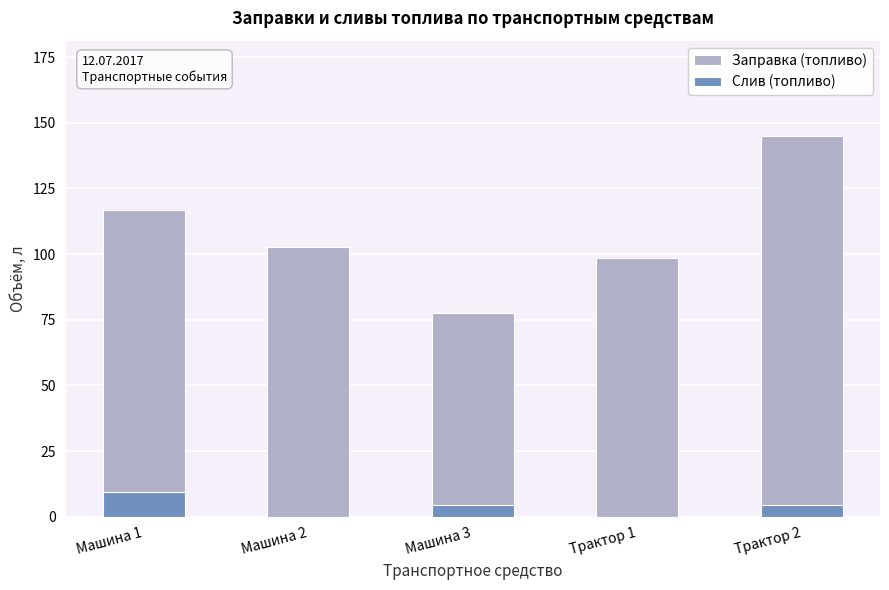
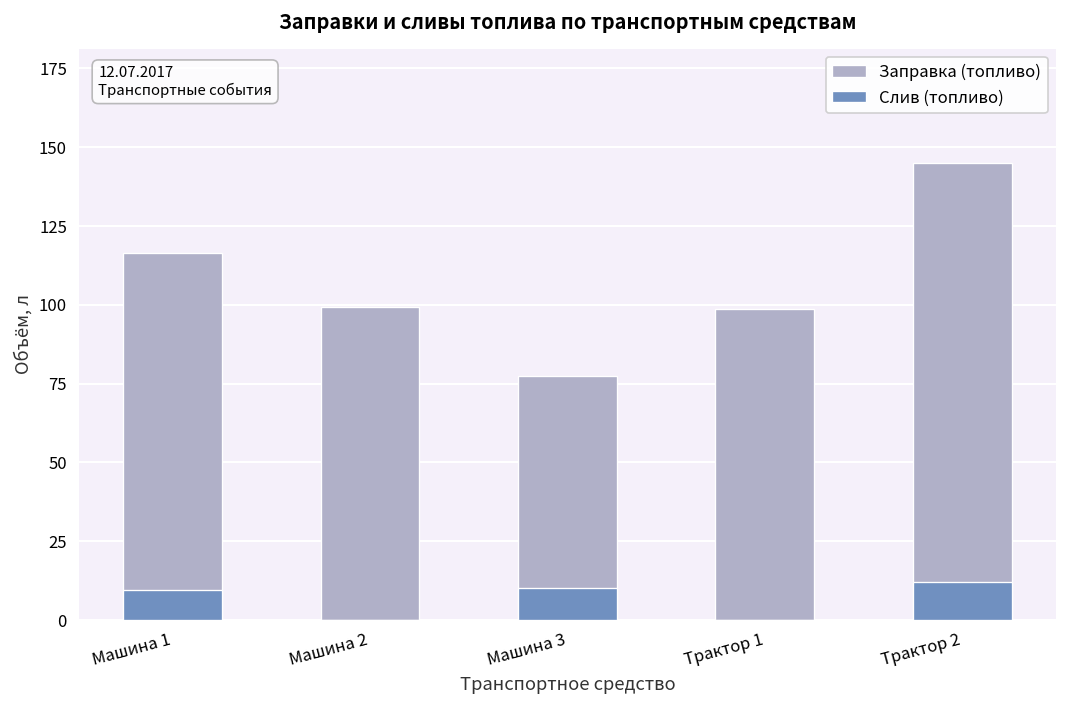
Заправка (топливо), Машина 2: 103 -> 99
Слив (топливо), Машина 3: 5 -> 10
Слив (топливо), Трактор 2: 5 -> 12
